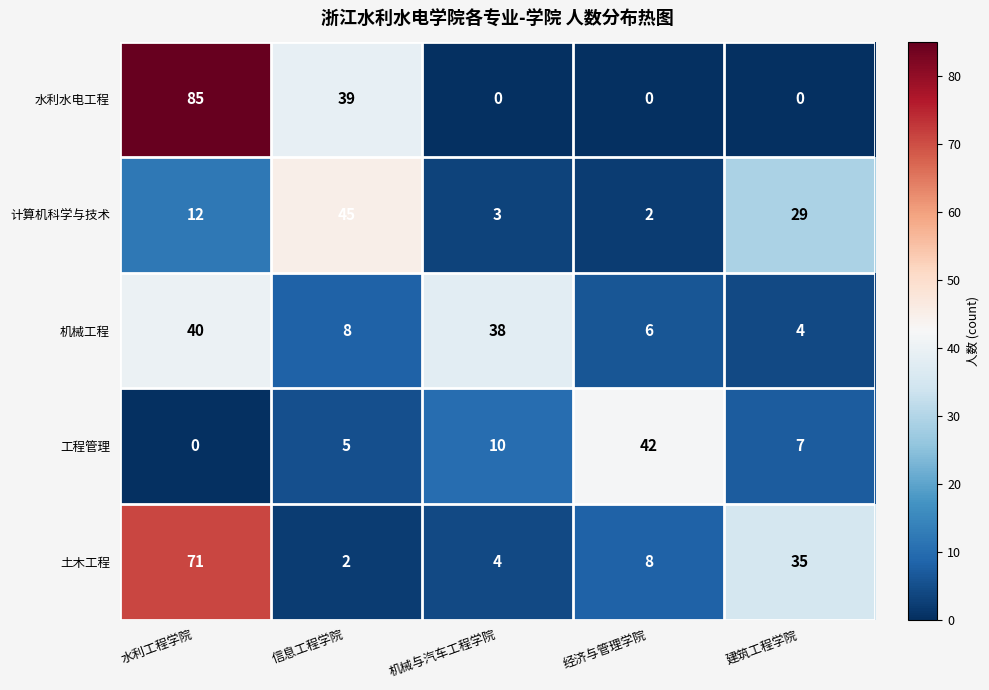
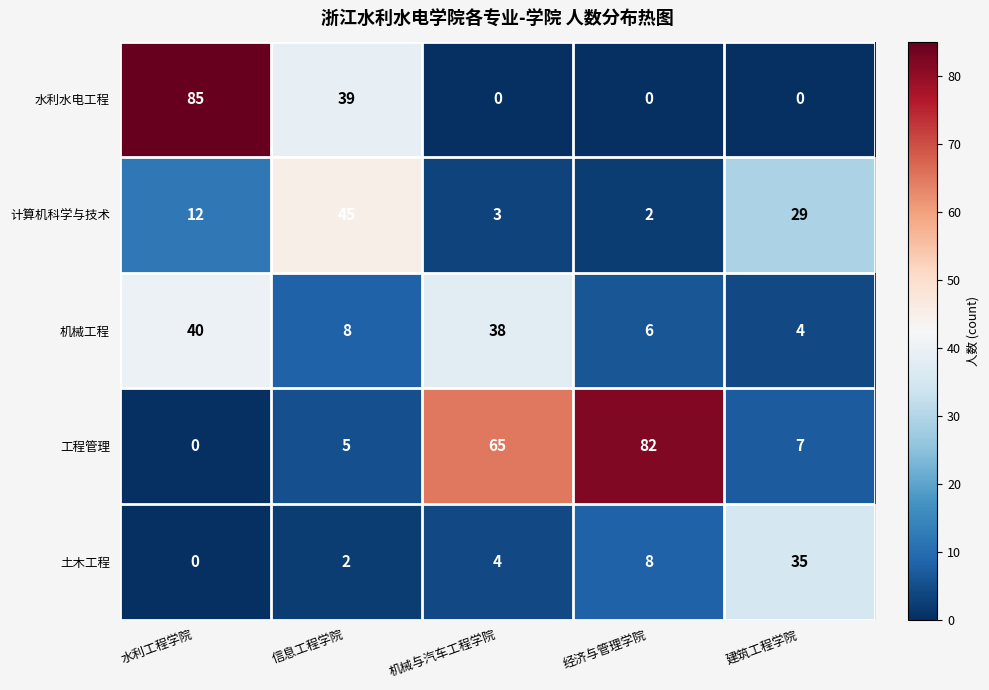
工程管理, 机械与汽车工程学院: 10 -> 65
工程管理, 经济与管理学院: 42 -> 82
土木工程, 水利工程学院: 71 -> 0
